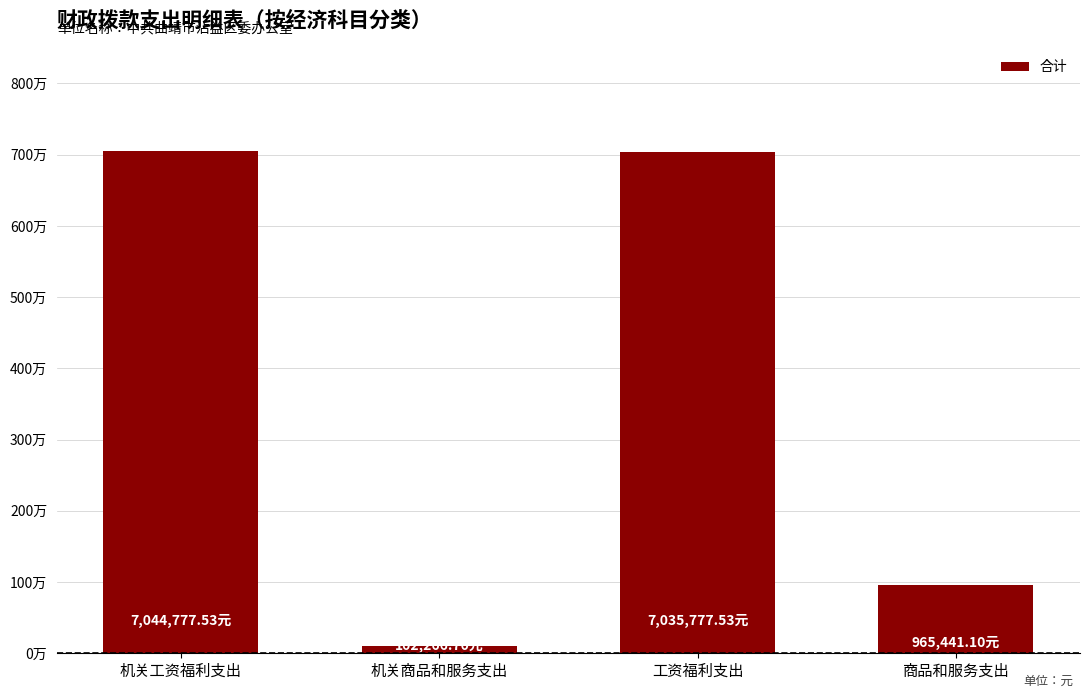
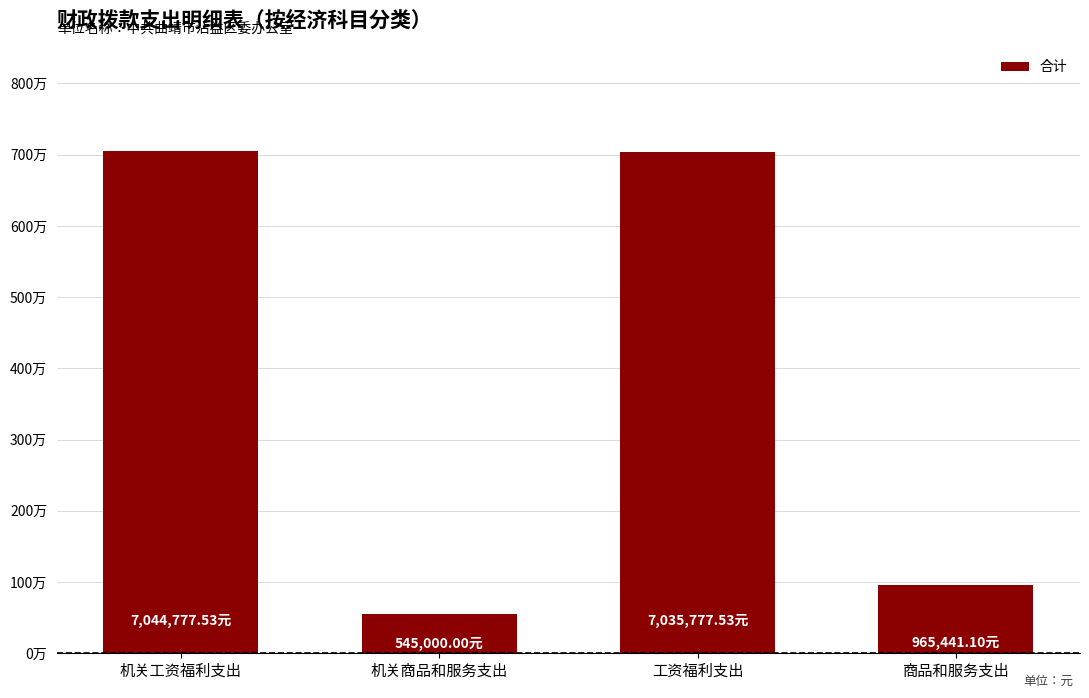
机关商品和服务支出: 10万 -> 50万
